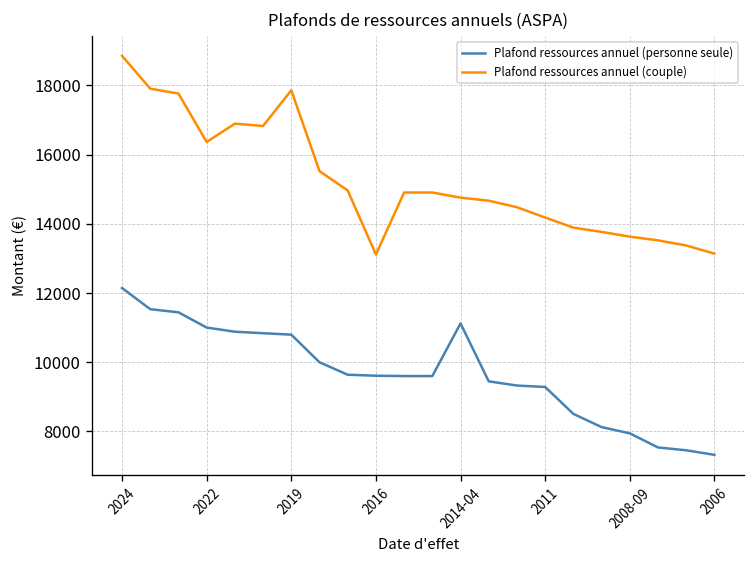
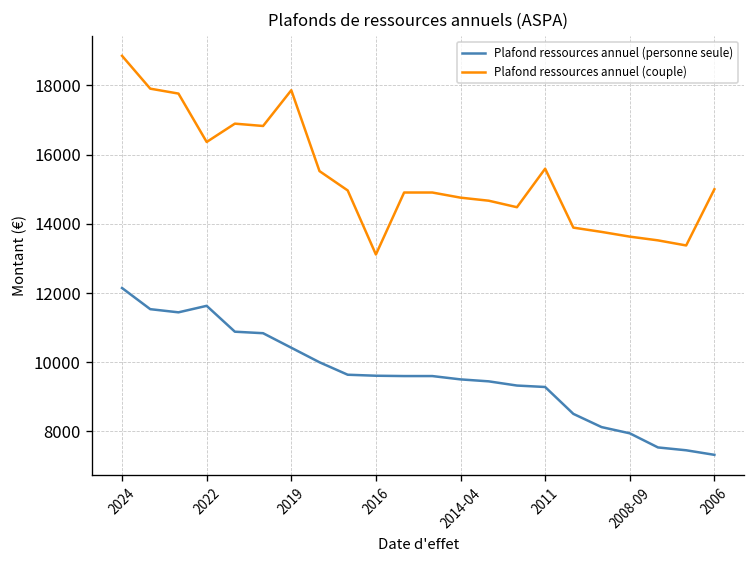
Plafond ressources annuel (personne seule), 2022: 11000 -> 11600
Plafond ressources annuel (personne seule), 2019: 10800 -> 10400
Plafond ressources annuel (personne seule), 2014-04: 11100 -> 9500
Plafond ressources annuel (couple), 2011: 14200 -> 15600
Plafond ressources annuel (couple), 2006: 13100 -> 15000
